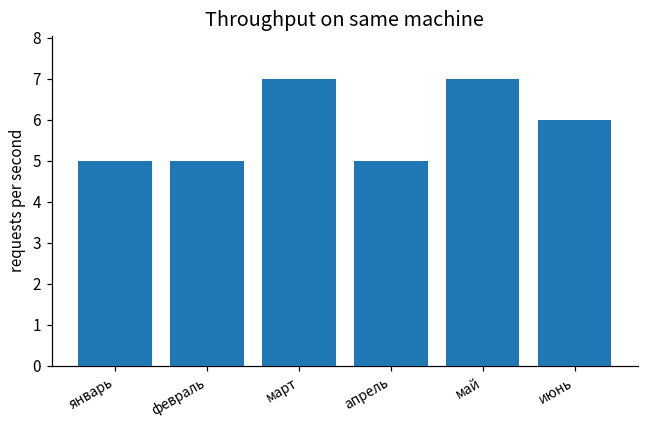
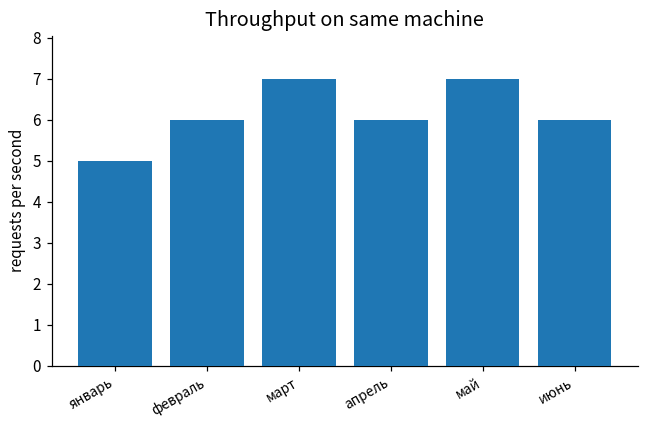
февраль: 5 -> 6
апрель: 5 -> 6
